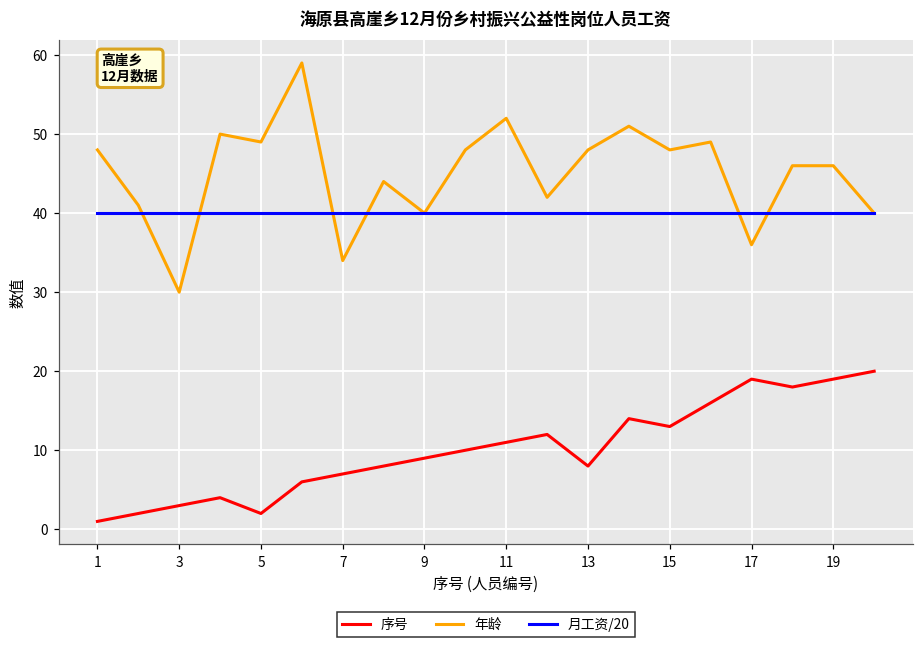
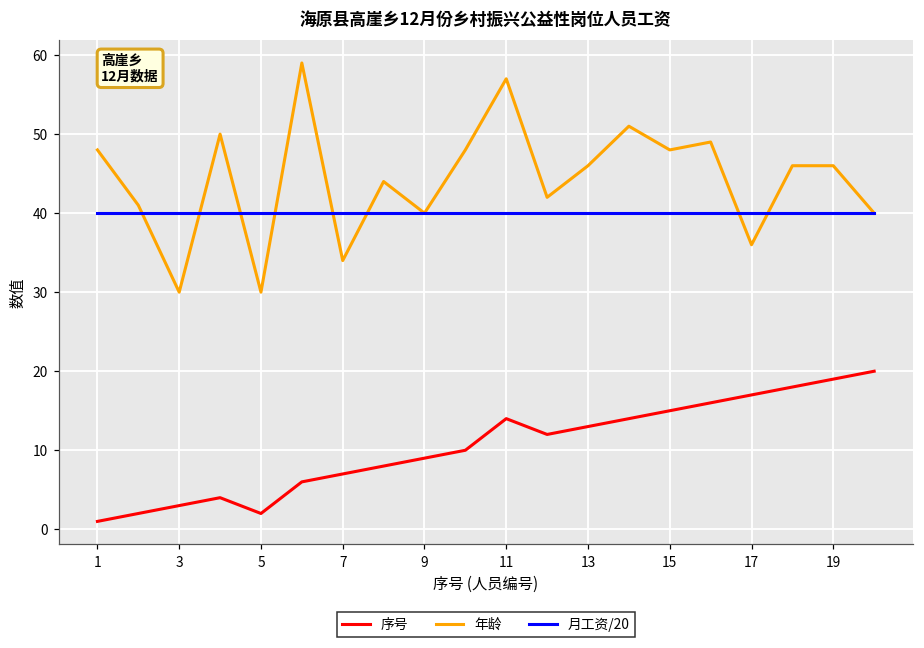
年龄, 5: 49 -> 30
序号, 11: 11 -> 14
年龄, 11: 52 -> 57
序号, 13: 8 -> 13
年龄, 13: 48 -> 46
序号, 15: 13 -> 15
序号, 17: 19 -> 17
